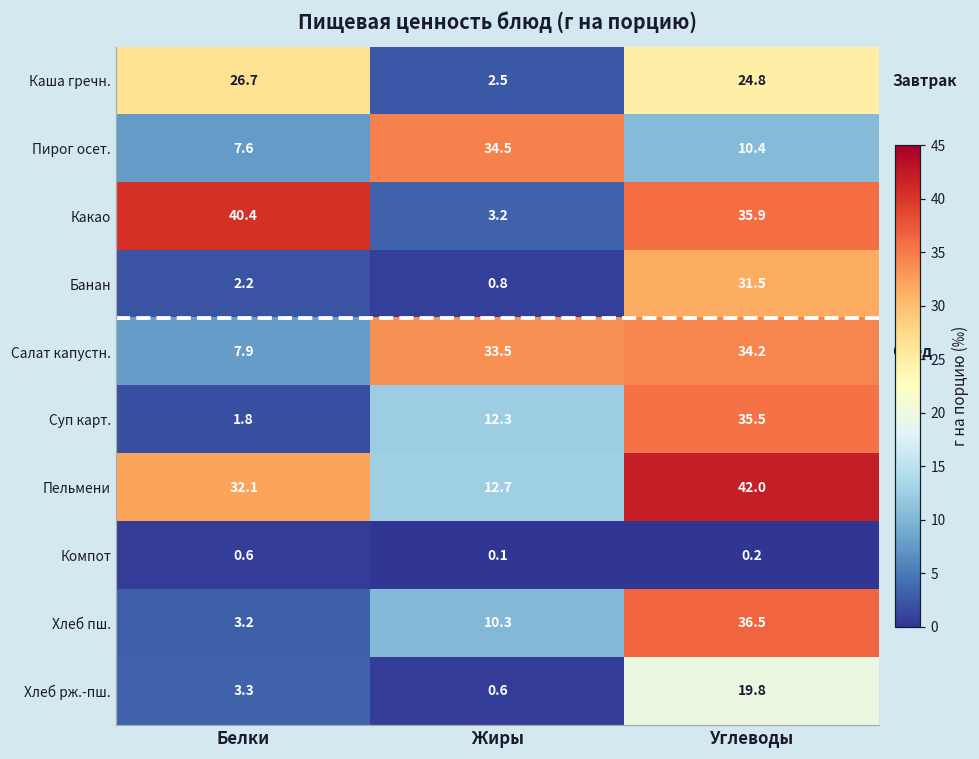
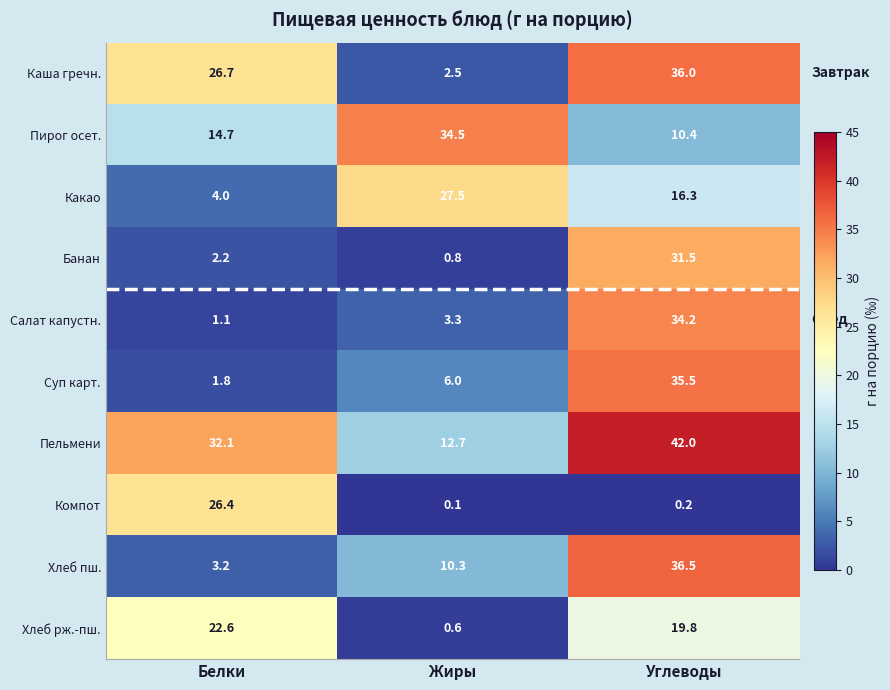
Каша гречн., Углеводы: 24.8 -> 36.0
Пирог осет., Белки: 7.6 -> 14.7
Какао, Белки: 40.4 -> 4.0
Какао, Жиры: 3.2 -> 27.5
Какао, Углеводы: 35.9 -> 16.3
Салат капустн., Белки: 7.9 -> 1.1
Салат капустн., Жиры: 33.5 -> 3.3
Суп карт., Жиры: 12.3 -> 6.0
Компот, Белки: 0.6 -> 26.4
Хлеб рж.-пш., Белки: 3.3 -> 22.6
